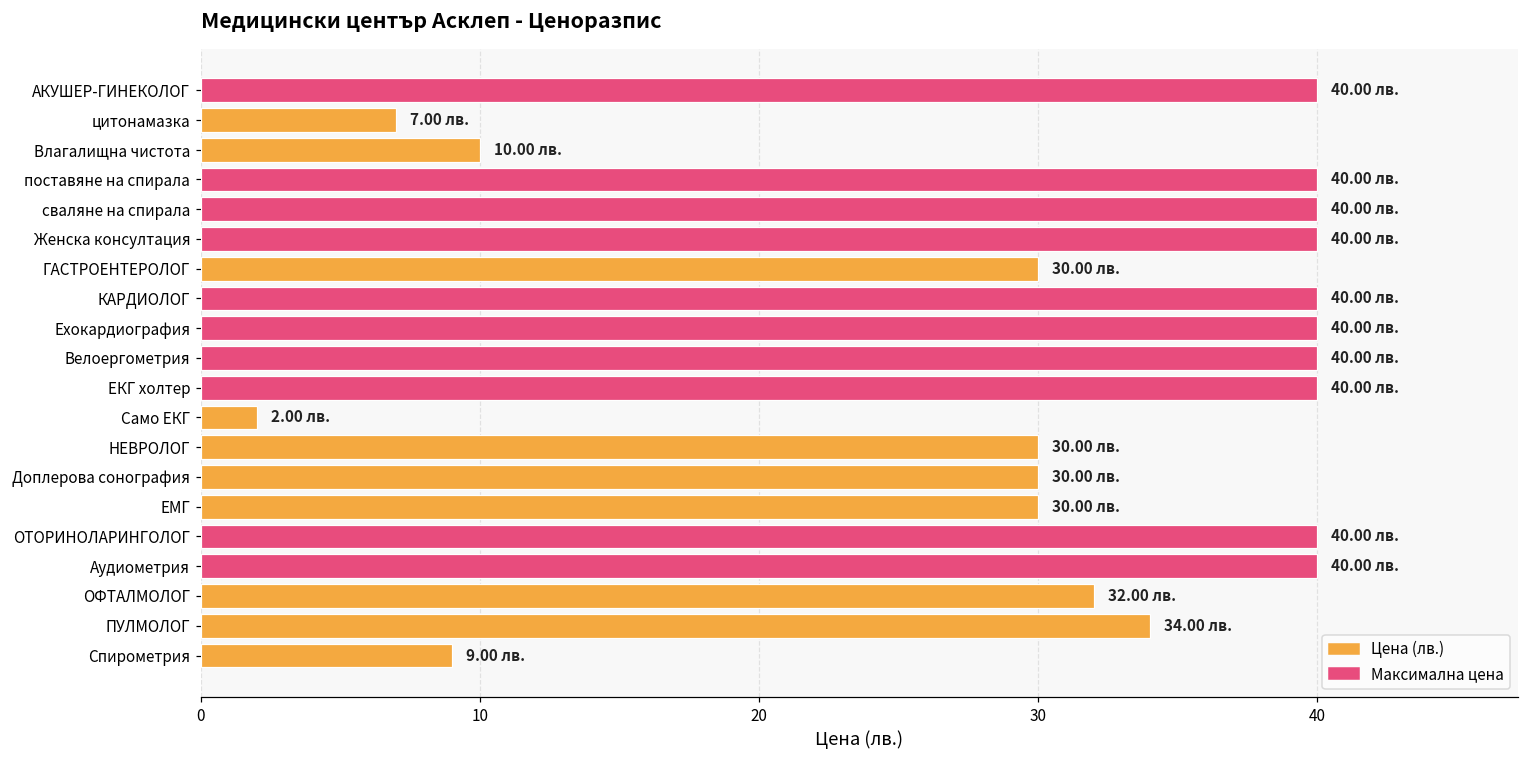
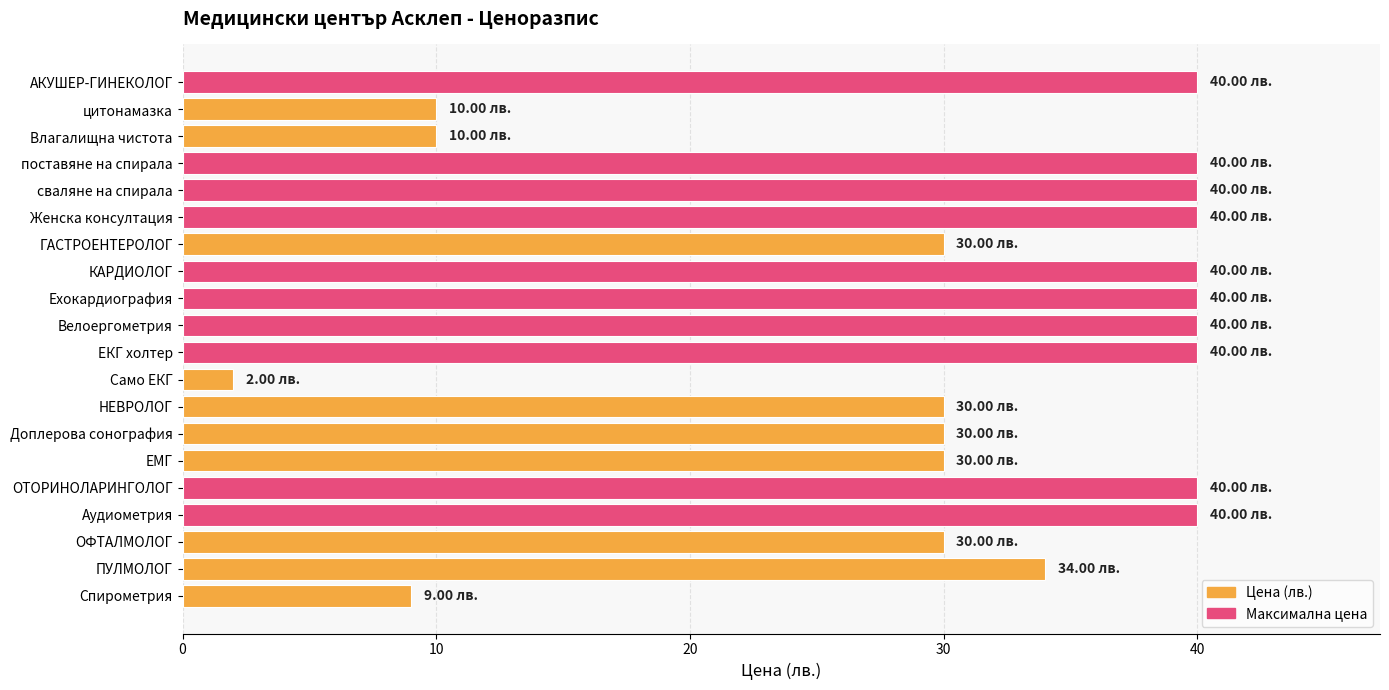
цитонамазка: 7.00 -> 10.00
ОФТАЛМОЛОГ: 32.00 -> 30.00
